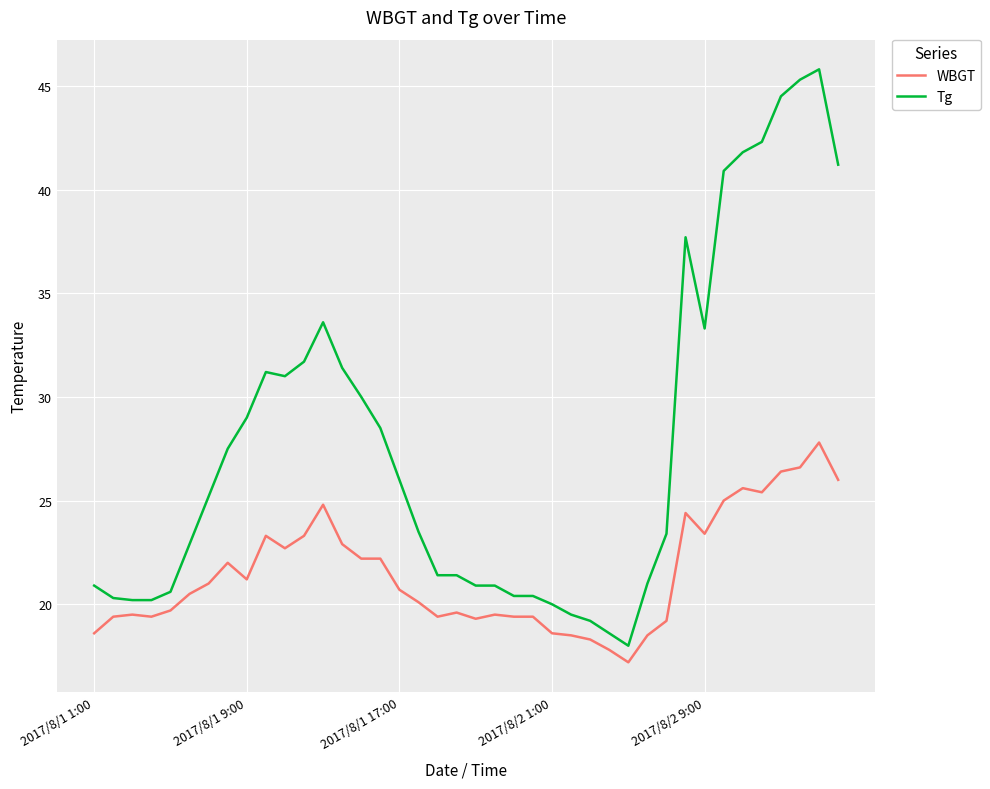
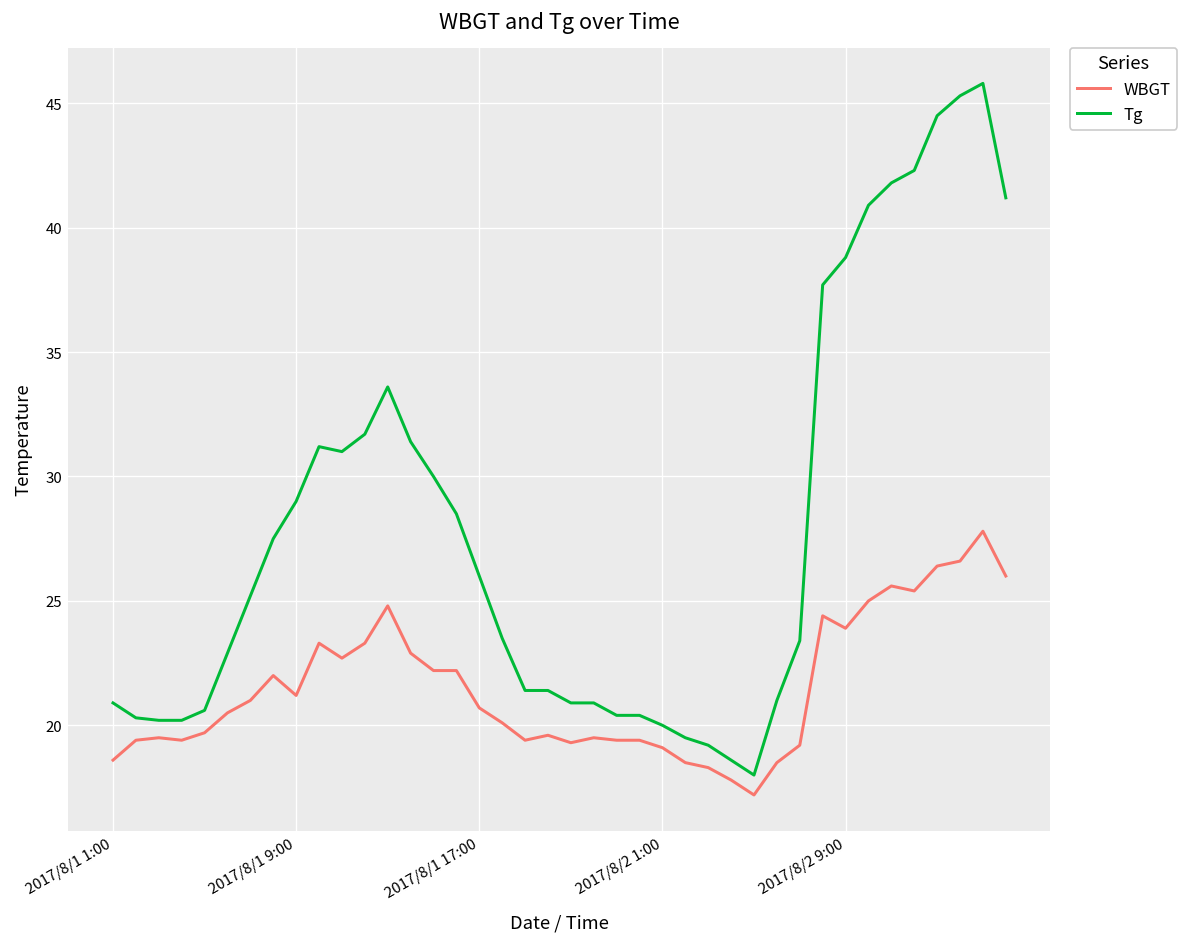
WBGT, 2017/8/2 1:00: 18.6 -> 19.1
WBGT, 2017/8/2 9:00: 23.4 -> 23.9
Tg, 2017/8/2 9:00: 33.3 -> 38.8
